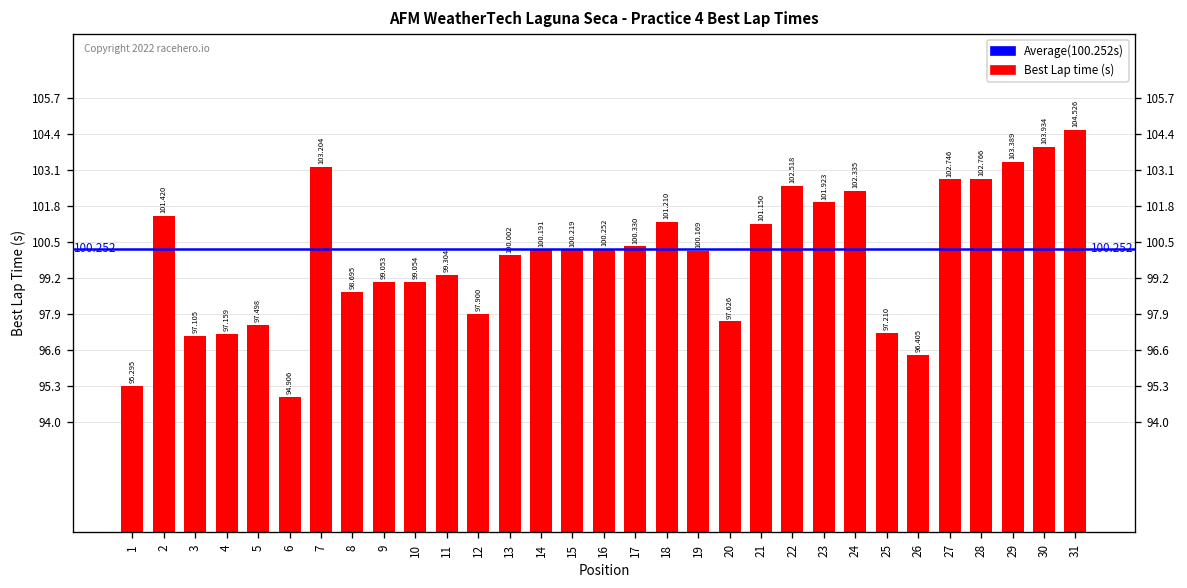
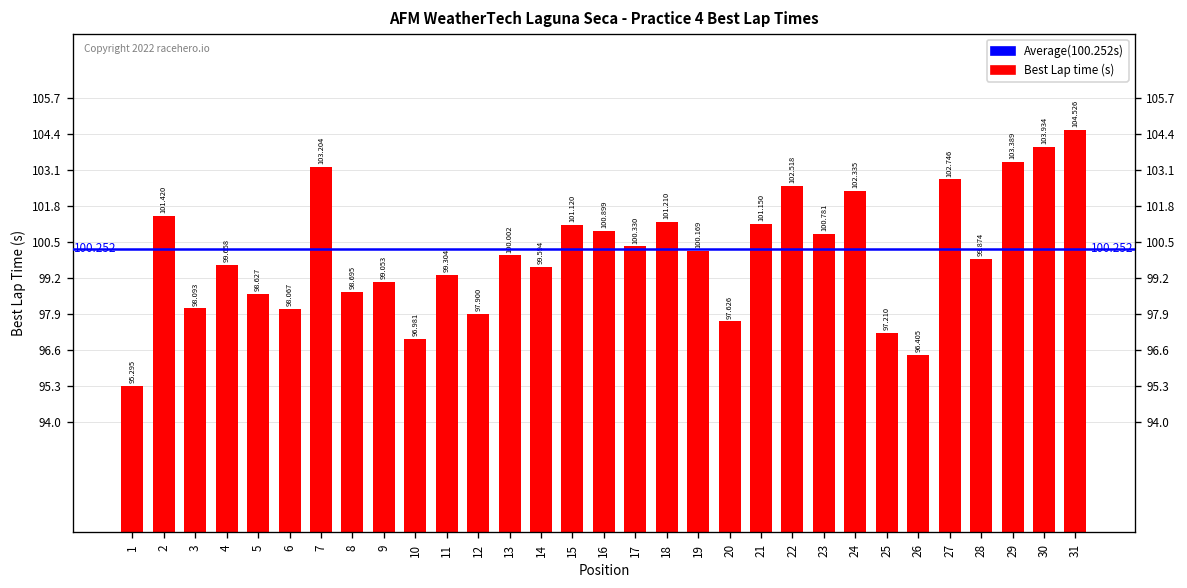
3: 97.105 -> 98.093
4: 97.159 -> 99.658
5: 97.498 -> 98.627
6: 94.906 -> 98.067
10: 99.054 -> 96.981
14: 100.191 -> 99.594
15: 100.219 -> 101.120
16: 100.252 -> 100.899
23: 101.923 -> 100.781
28: 102.766 -> 99.874
